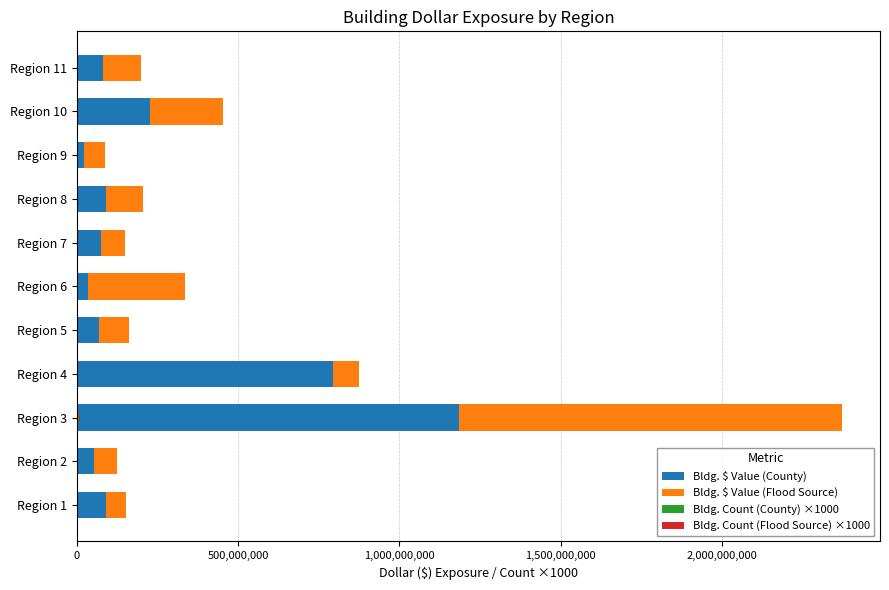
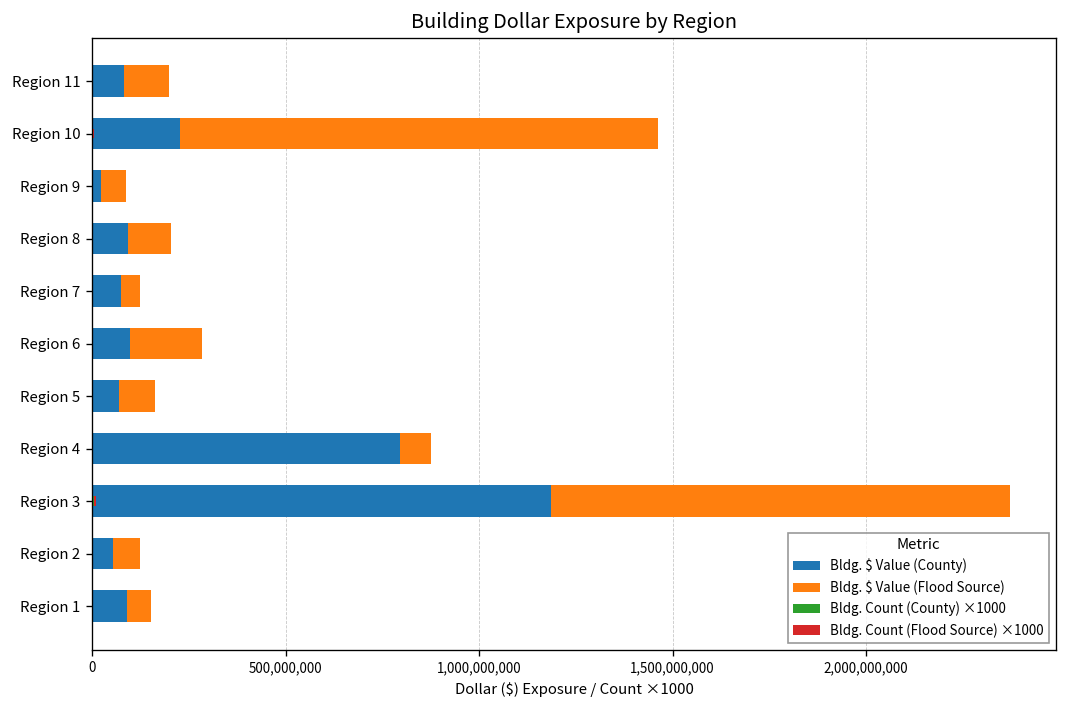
Bldg. $ Value (Flood Source), Region 10: 230,000,000 -> 1,240,000,000
Bldg. $ Value (Flood Source), Region 7: 70,000,000 -> 50,000,000
Bldg. $ Value (County), Region 6: 40,000,000 -> 100,000,000
Bldg. $ Value (Flood Source), Region 6: 300,000,000 -> 190,000,000
